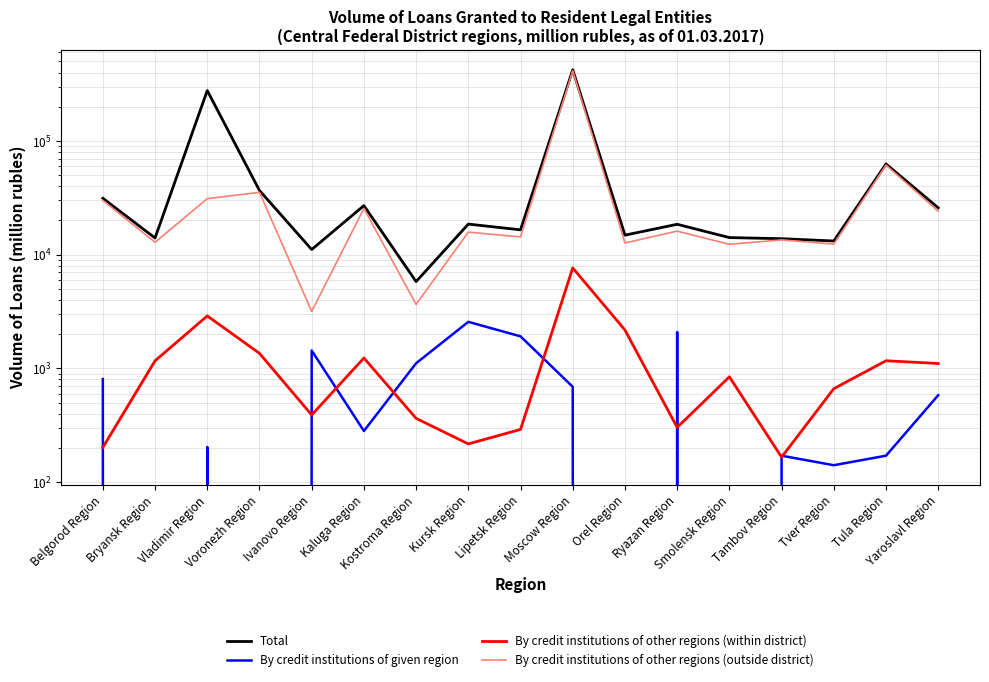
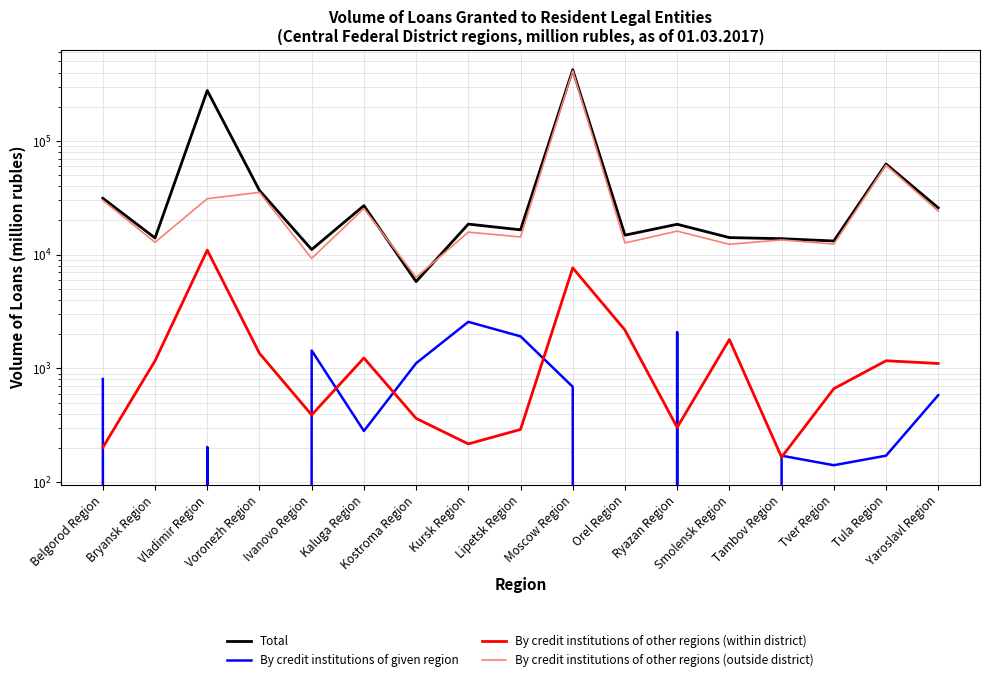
By credit institutions of other regions (within district), Vladimir Region: 2900 -> 11000
By credit institutions of other regions (outside district), Ivanovo Region: 3200 -> 9000
By credit institutions of other regions (outside district), Kostroma Region: 3700 -> 6000
By credit institutions of other regions (within district), Smolensk Region: 800 -> 1800
